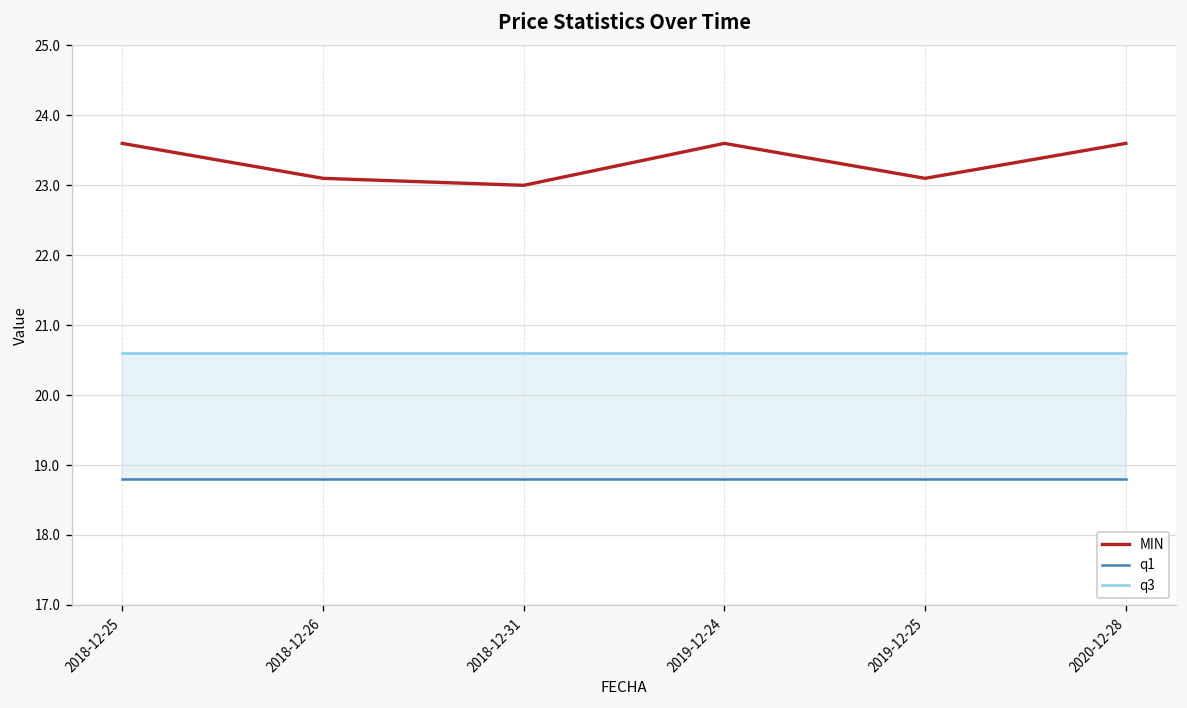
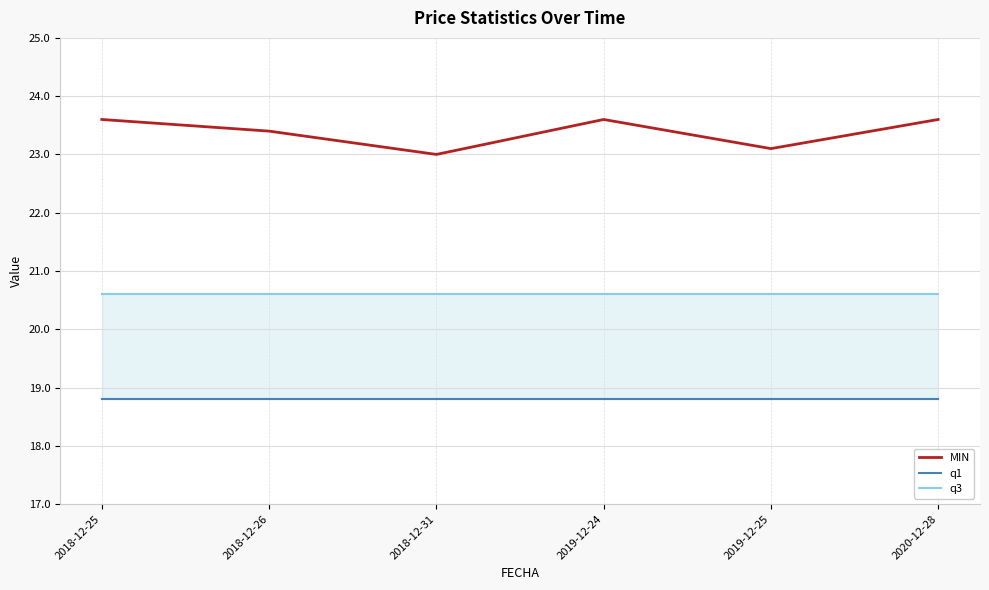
MIN, 2018-12-26: 23.1 -> 23.4
